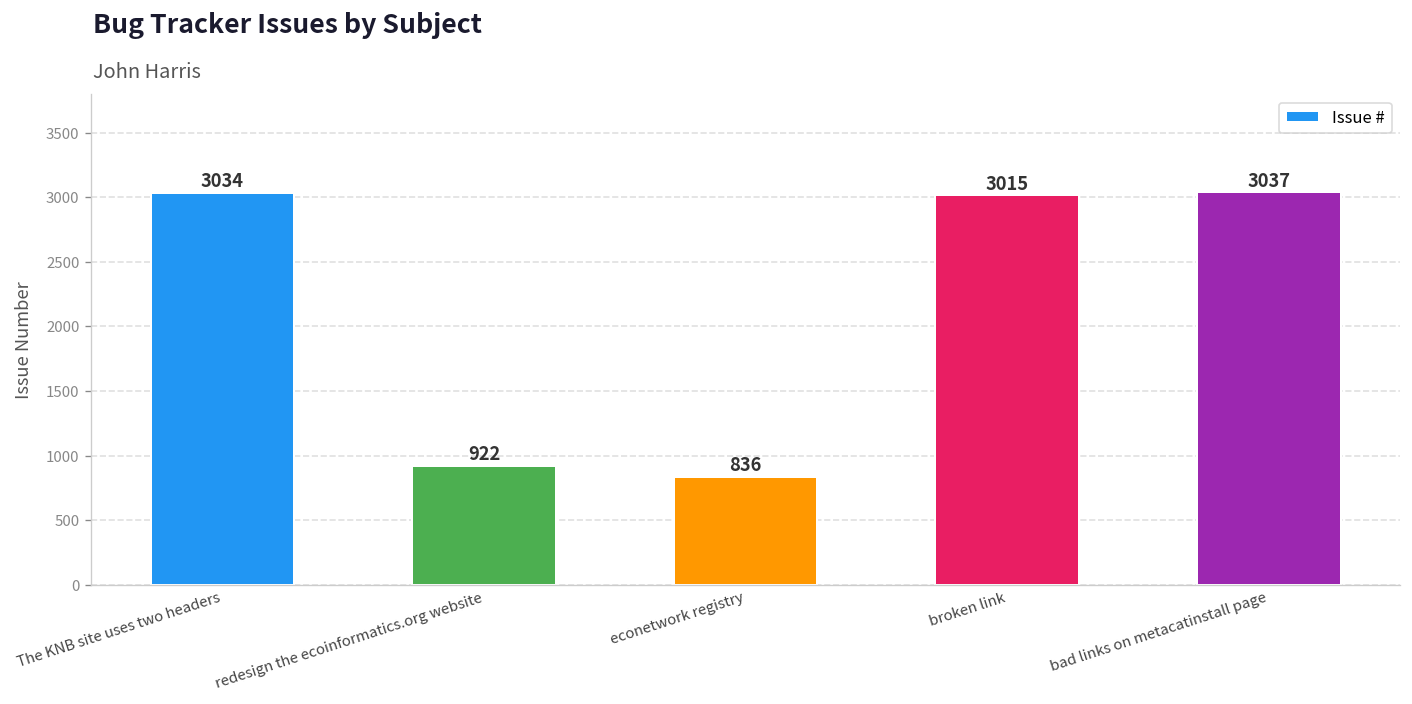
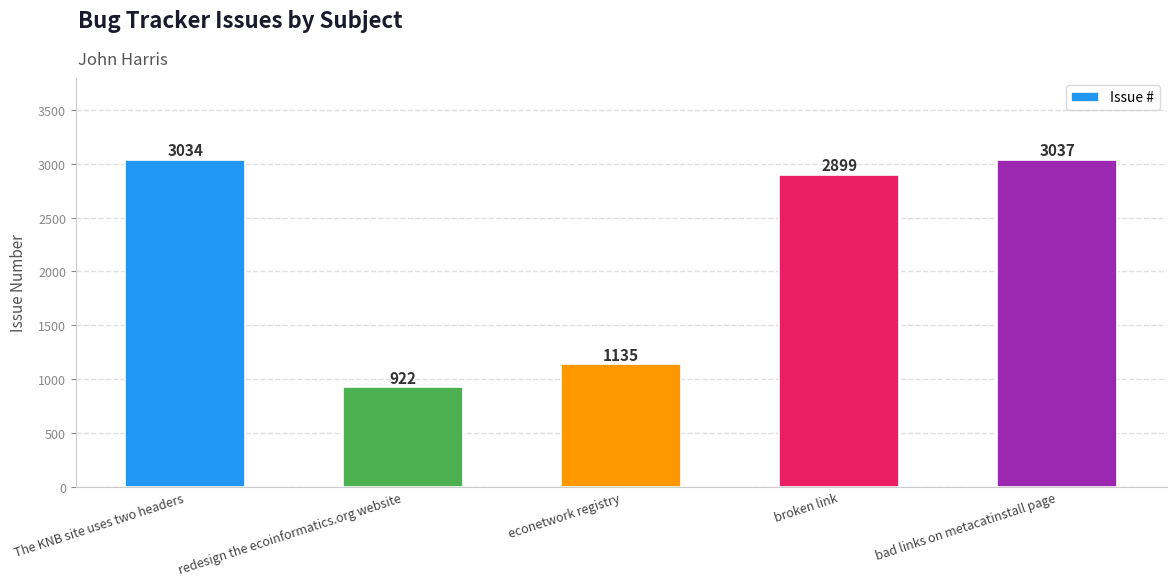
econetwork registry: 836 -> 1135
broken link: 3015 -> 2899
